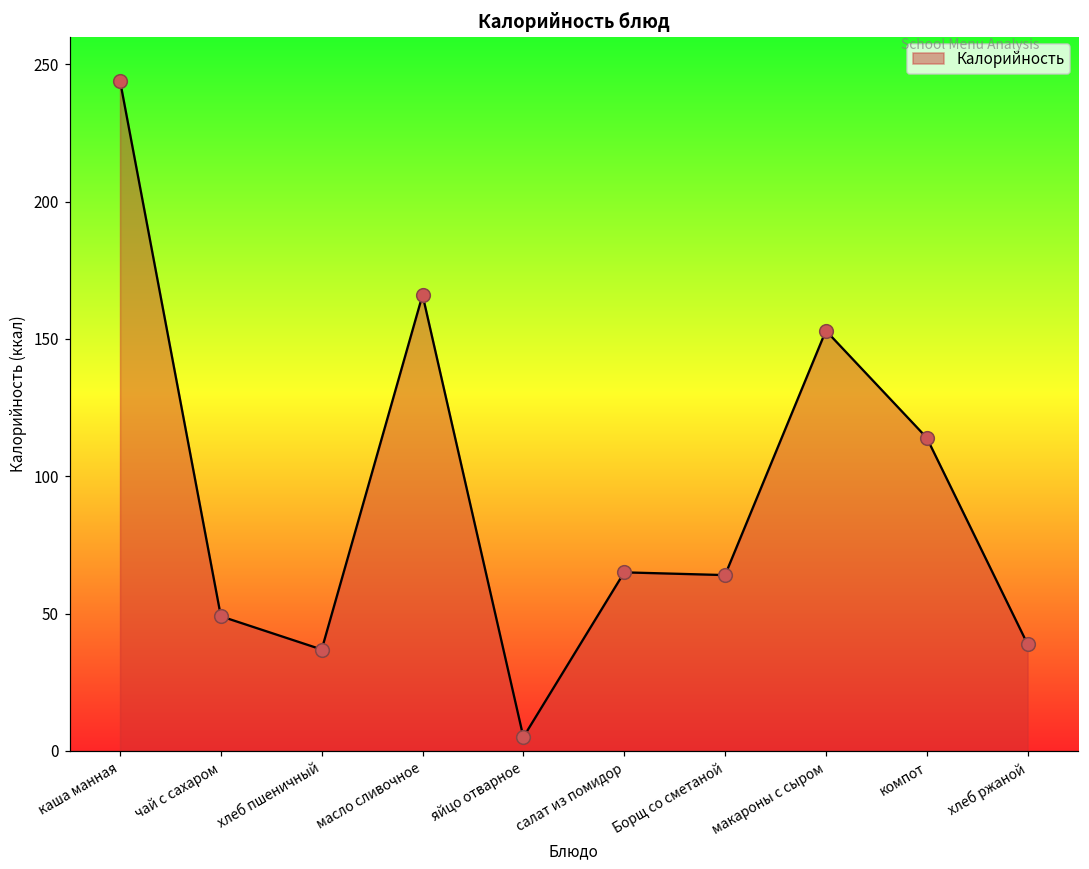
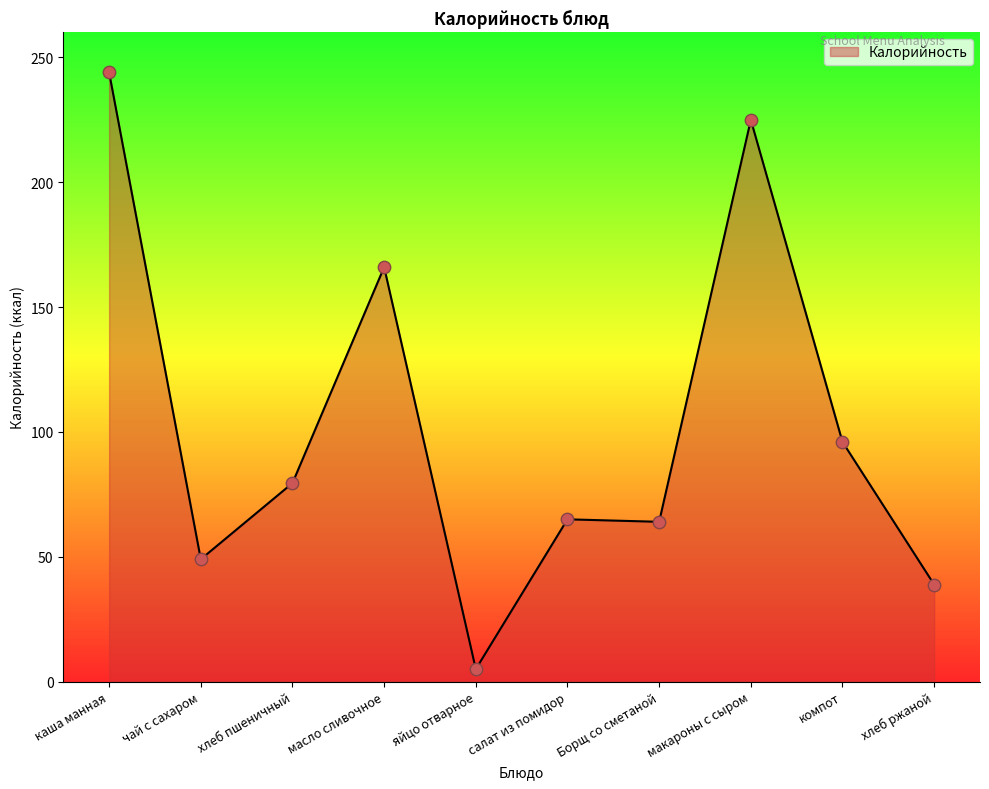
хлеб пшеничный: 37 -> 80
макароны с сыром: 153 -> 225
компот: 114 -> 96
